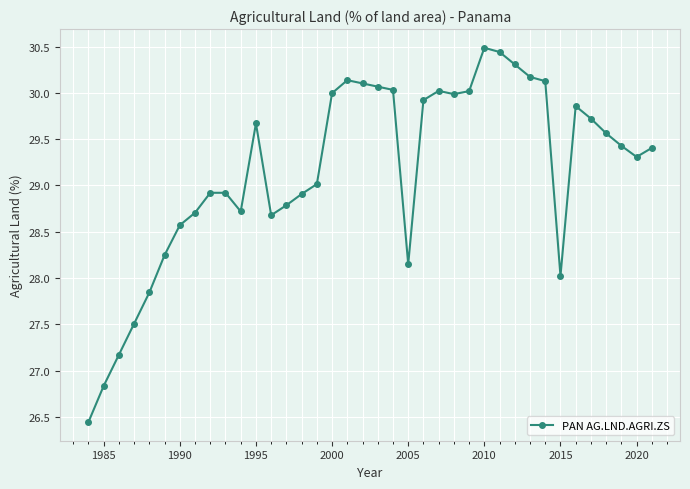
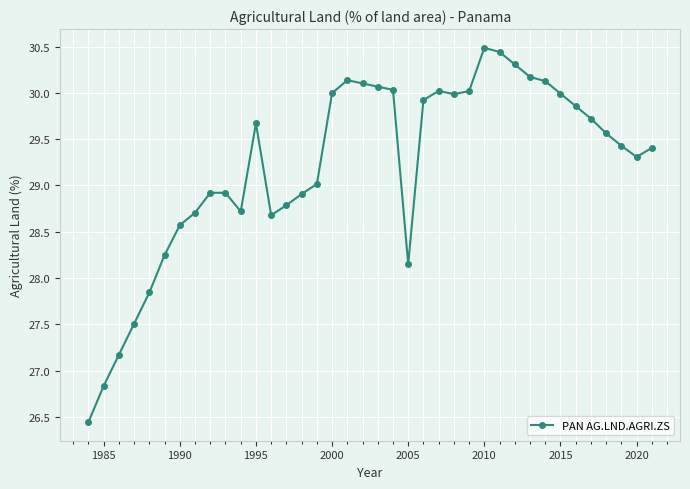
2015: 28.0 -> 30.0
